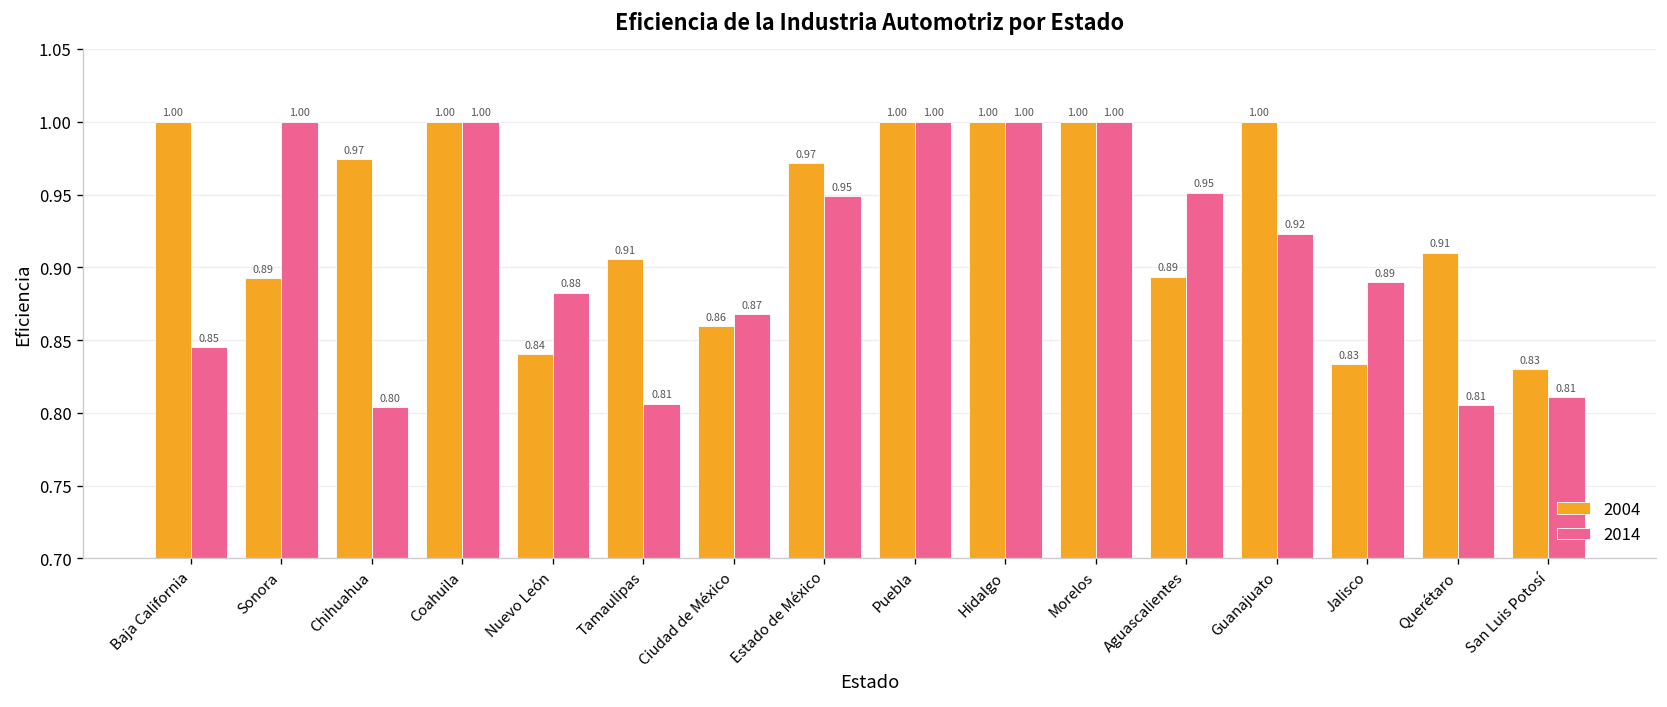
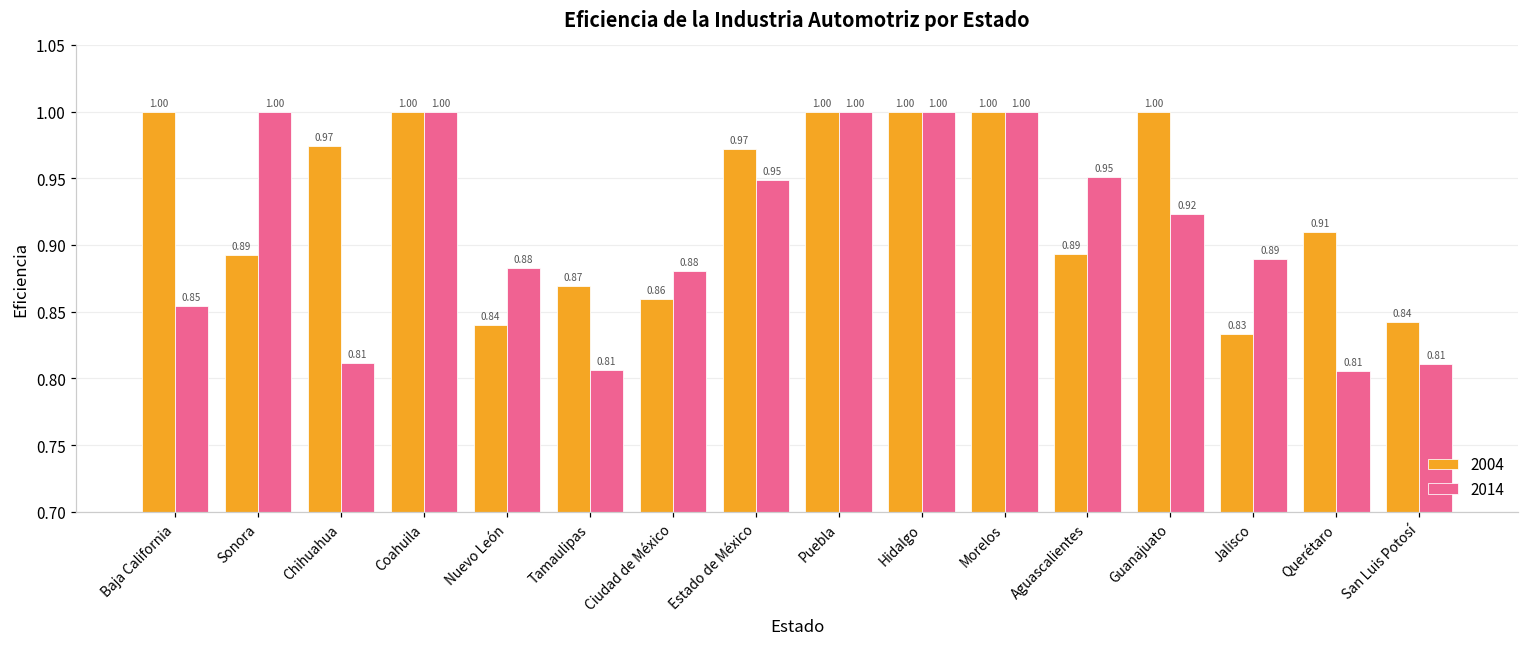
2014, Baja California: 0.845 -> 0.854
2014, Chihuahua: 0.80 -> 0.81
2004, Tamaulipas: 0.91 -> 0.87
2014, Ciudad de México: 0.87 -> 0.88
2004, San Luis Potosí: 0.83 -> 0.84
